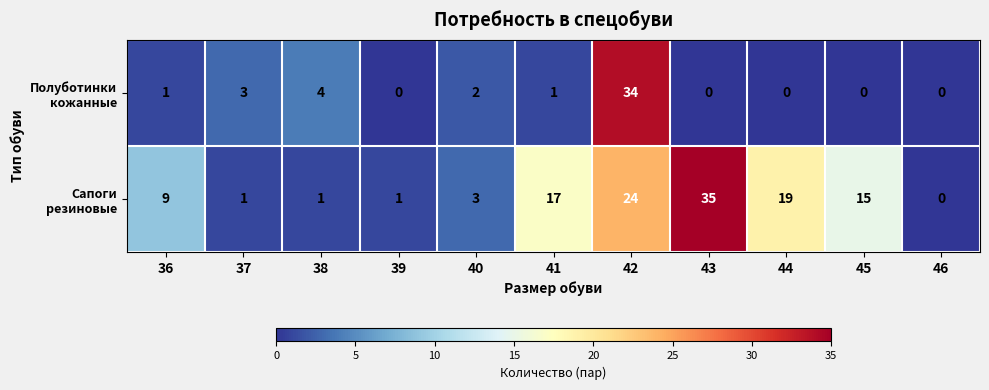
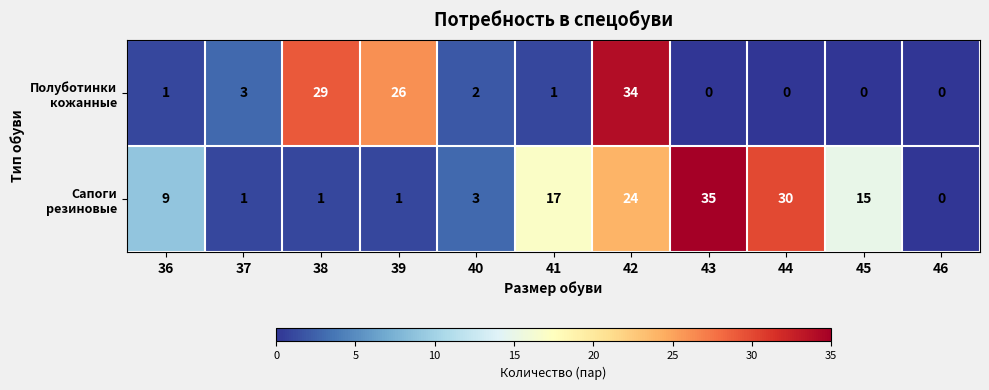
Полуботинки кожанные, 38: 4 -> 29
Полуботинки кожанные, 39: 0 -> 26
Сапоги резиновые, 44: 19 -> 30
